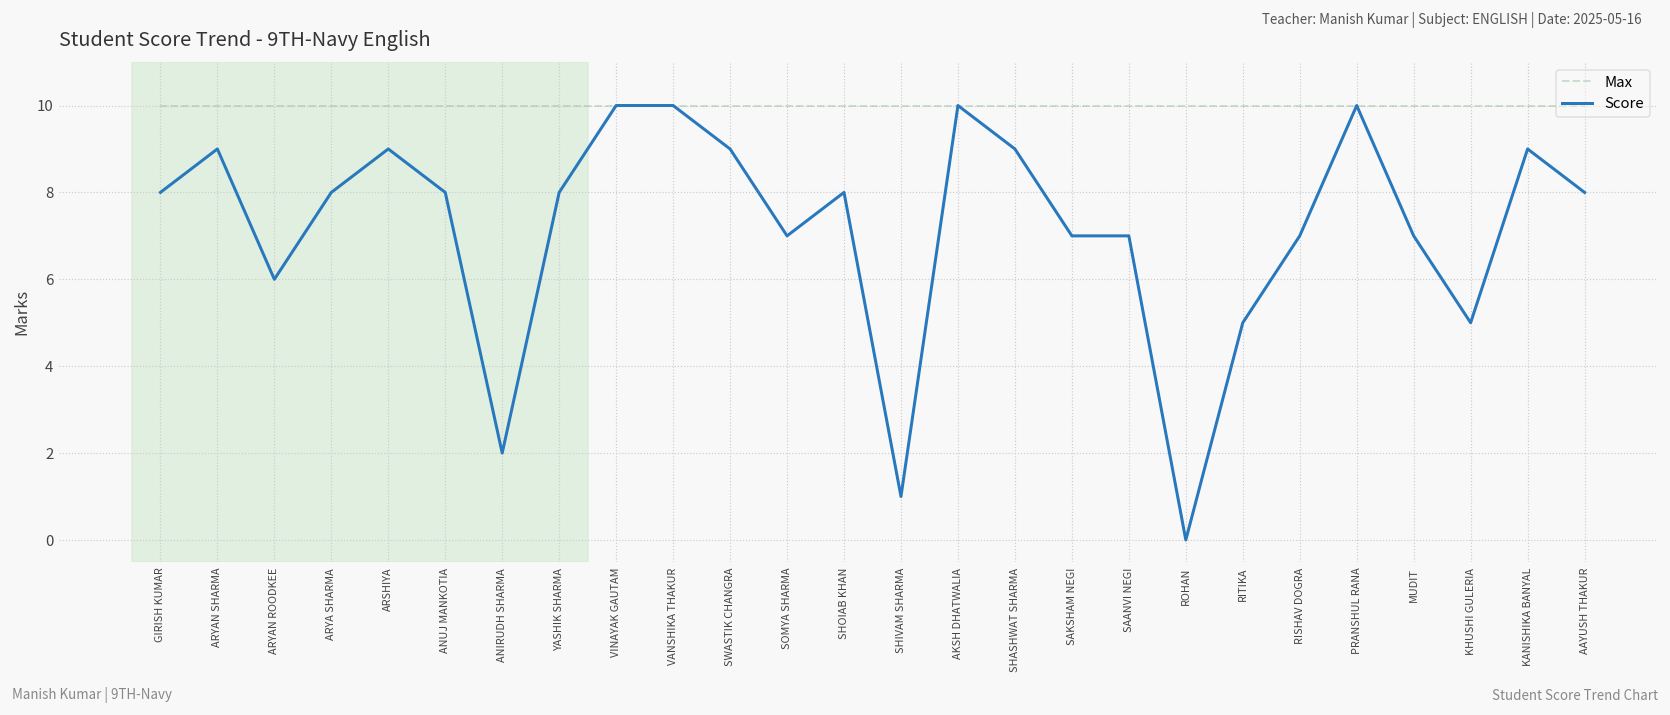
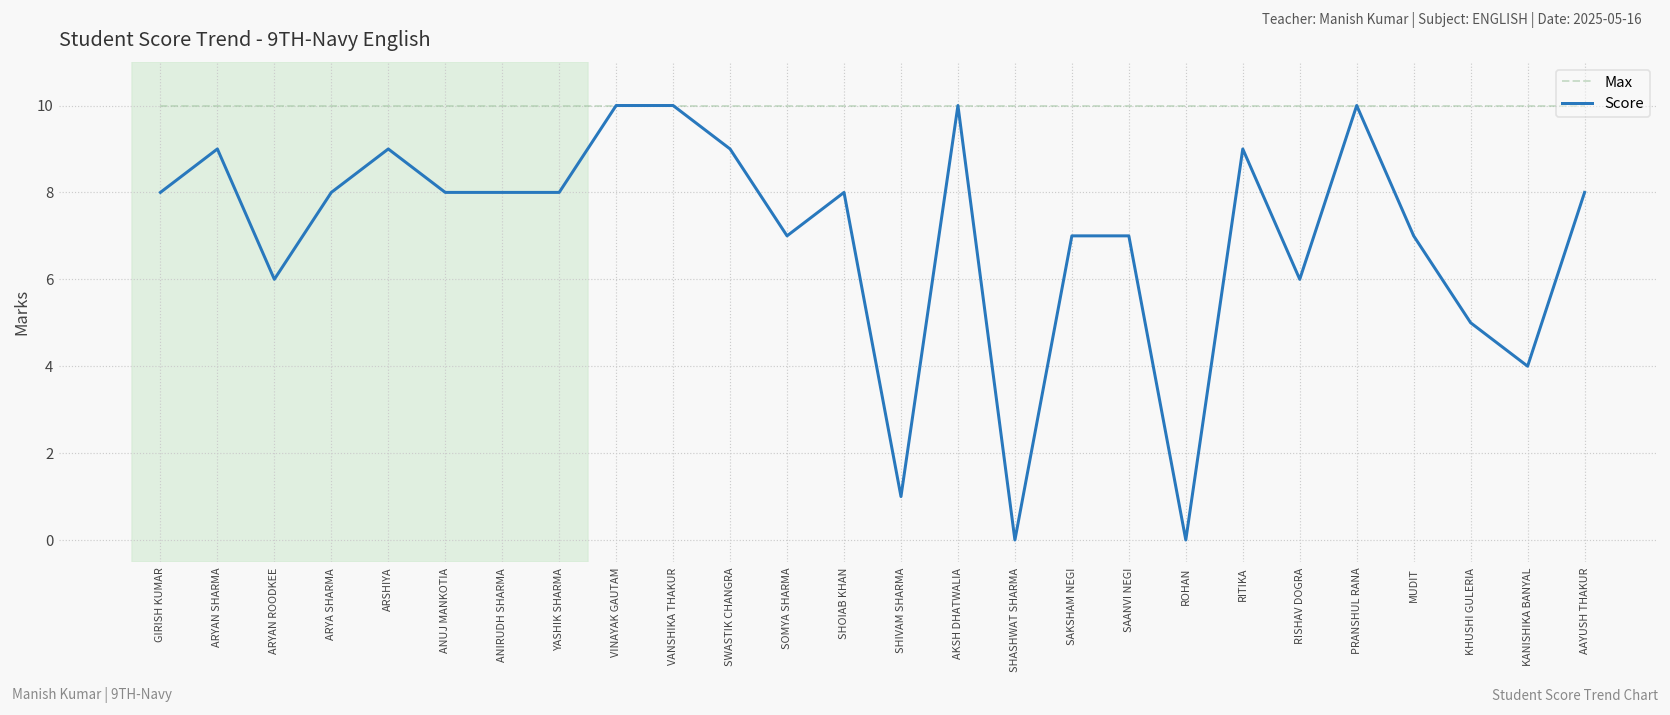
Score, ANIRUDH SHARMA: 2 -> 8
Score, SHASHWAT SHARMA: 9 -> 0
Score, RITIKA: 5 -> 9
Score, RISHAV DOGRA: 7 -> 6
Score, KANISHIKA BANYAL: 9 -> 4
